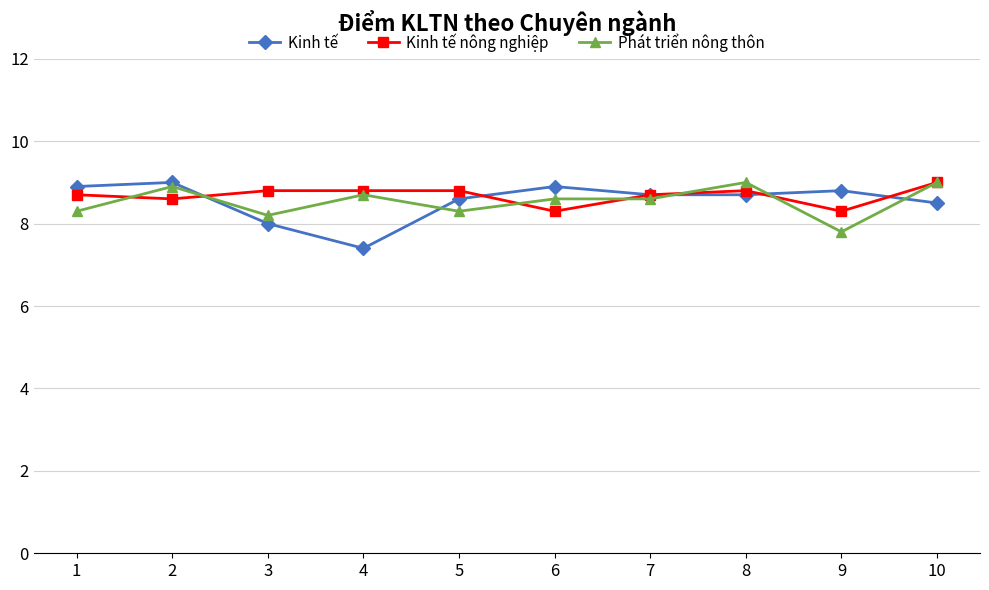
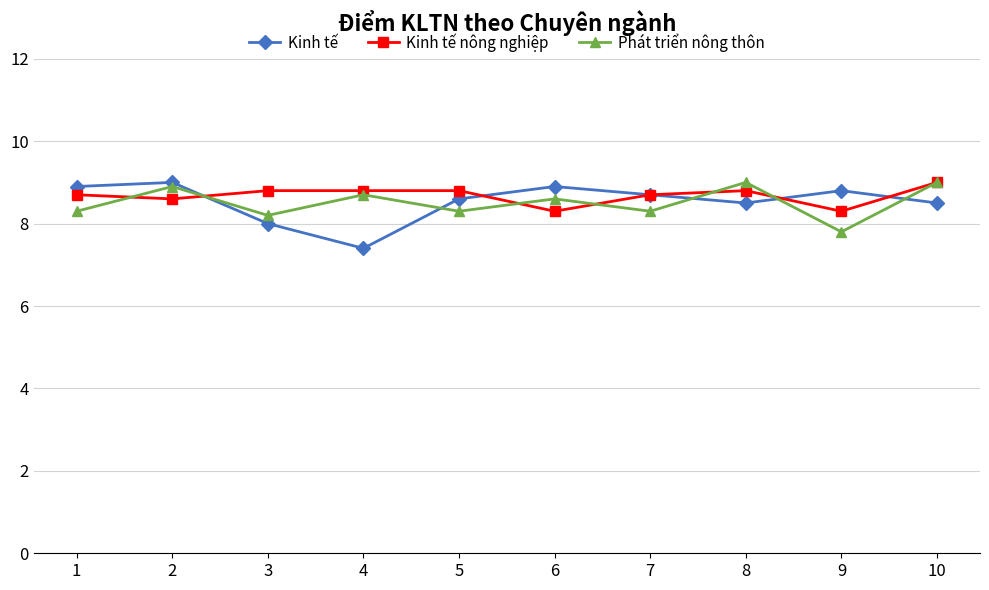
Phát triển nông thôn, 7: 8.6 -> 8.3
Kinh tế, 8: 8.7 -> 8.5
